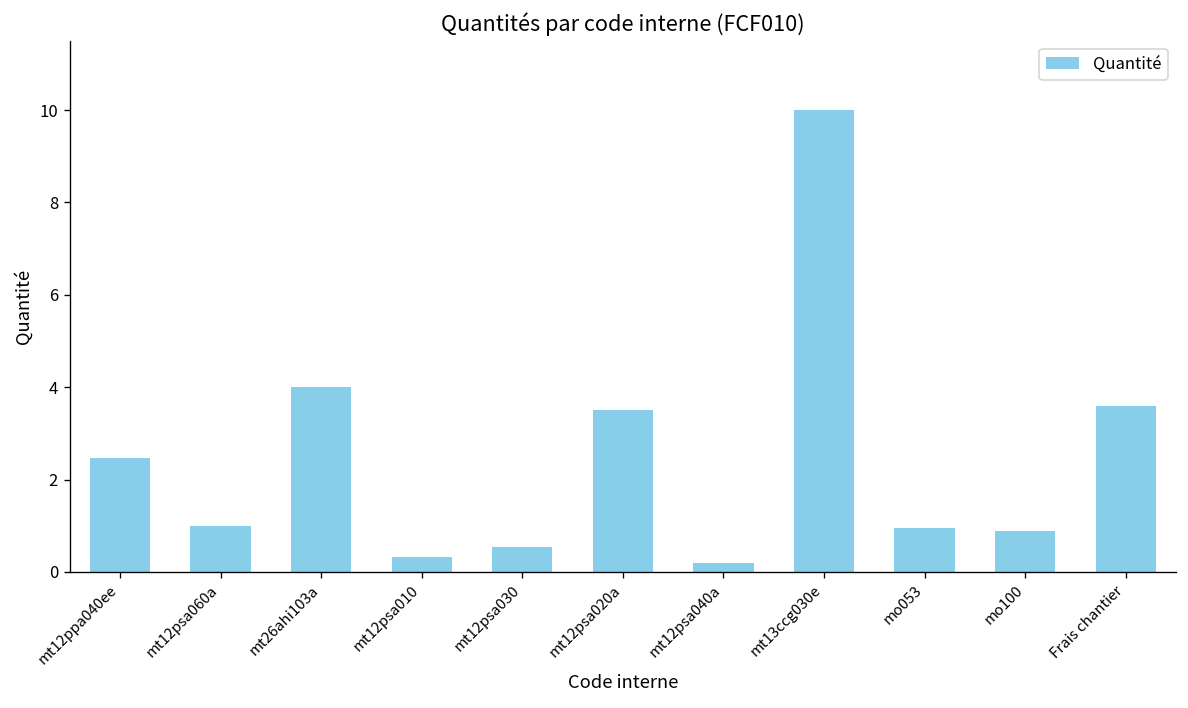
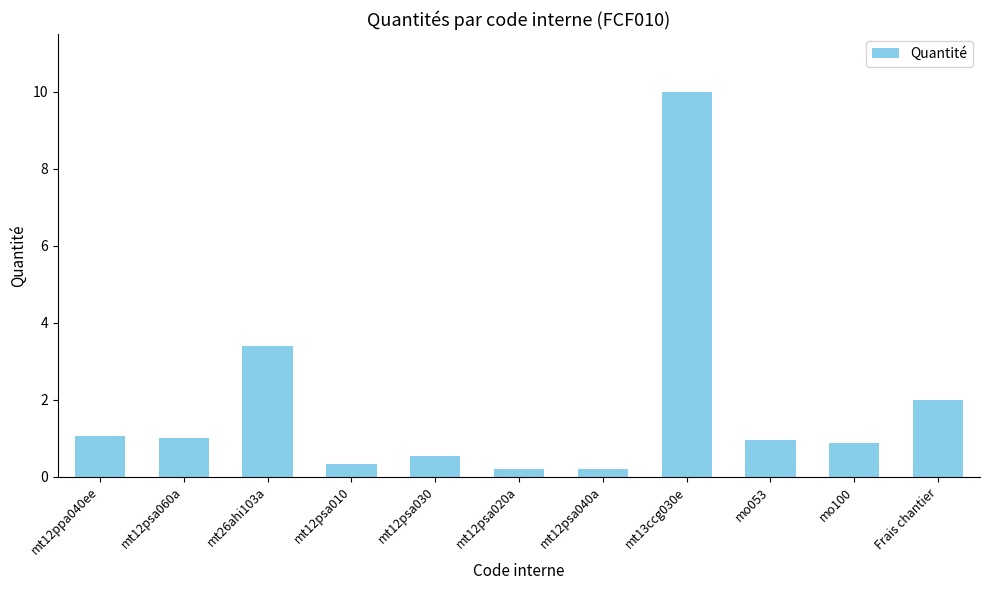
mt12ppa040ee: 2.5 -> 1.1
mt26ahi103a: 4.0 -> 3.4
mt12psa020a: 3.5 -> 0.2
Frais chantier: 3.6 -> 2.0
